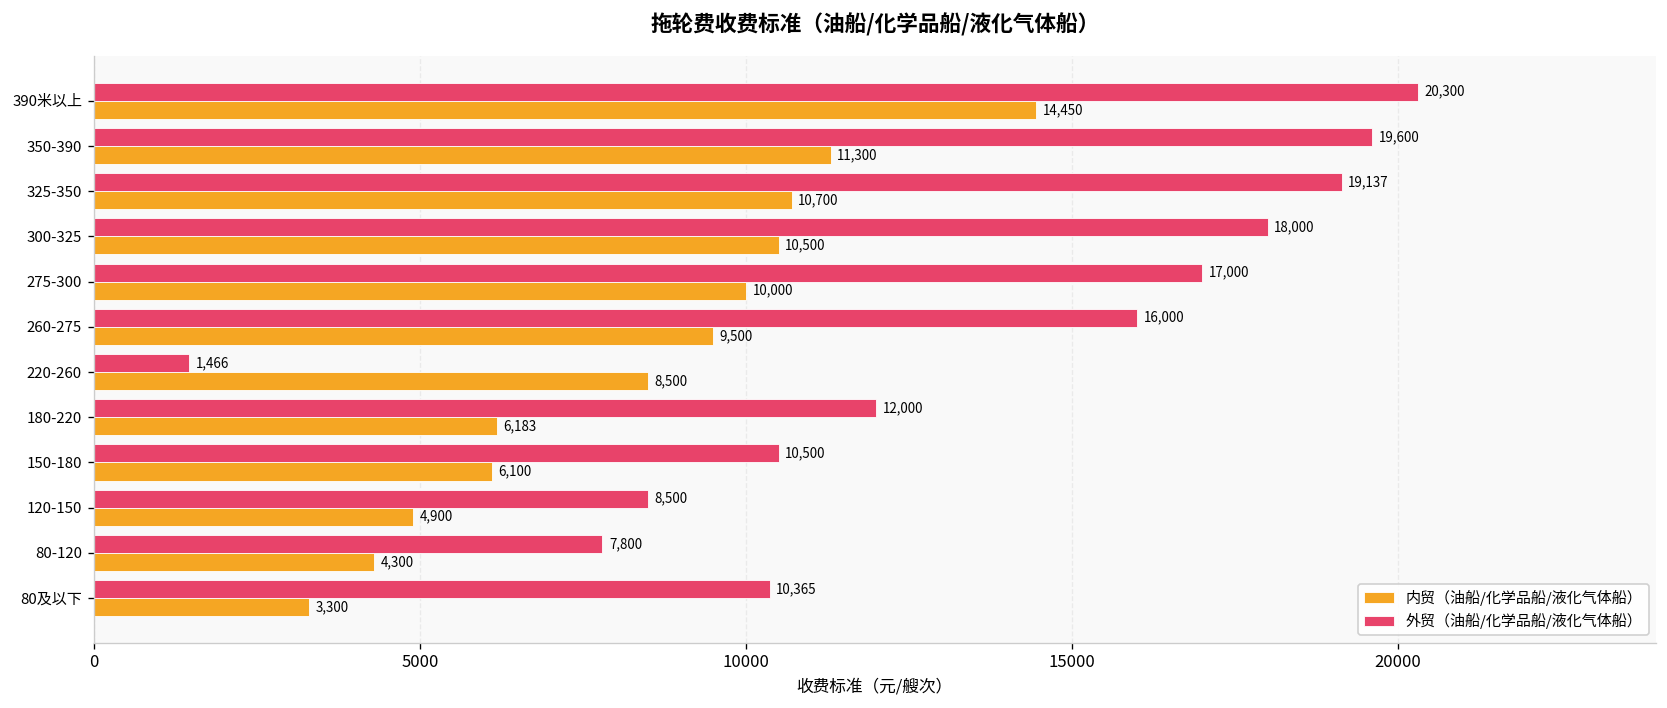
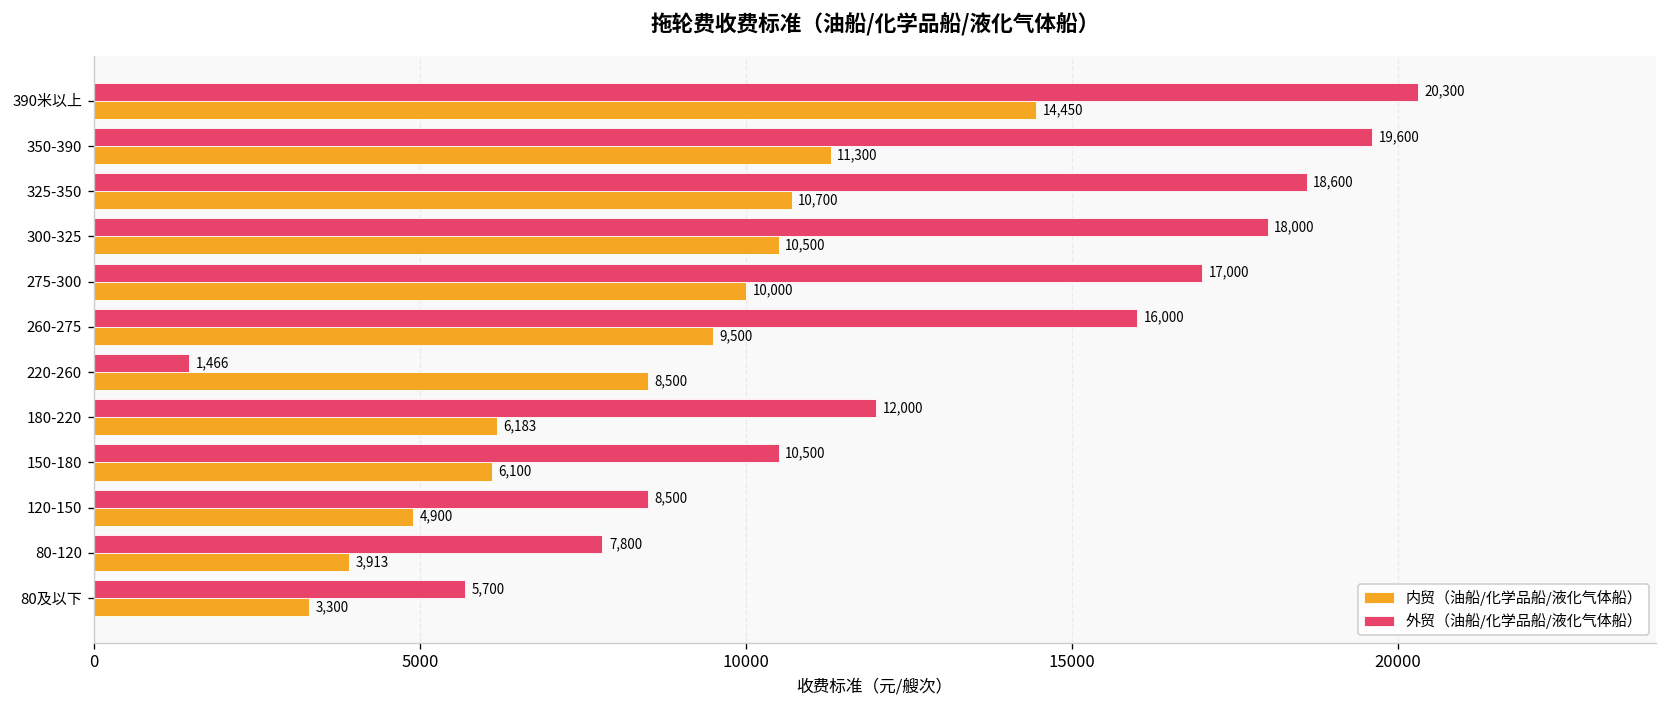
外贸（油船/化学品船/液化气体船）, 325-350: 19,137 -> 18,600
内贸（油船/化学品船/液化气体船）, 80-120: 4,300 -> 3,913
外贸（油船/化学品船/液化气体船）, 80及以下: 10,365 -> 5,700
